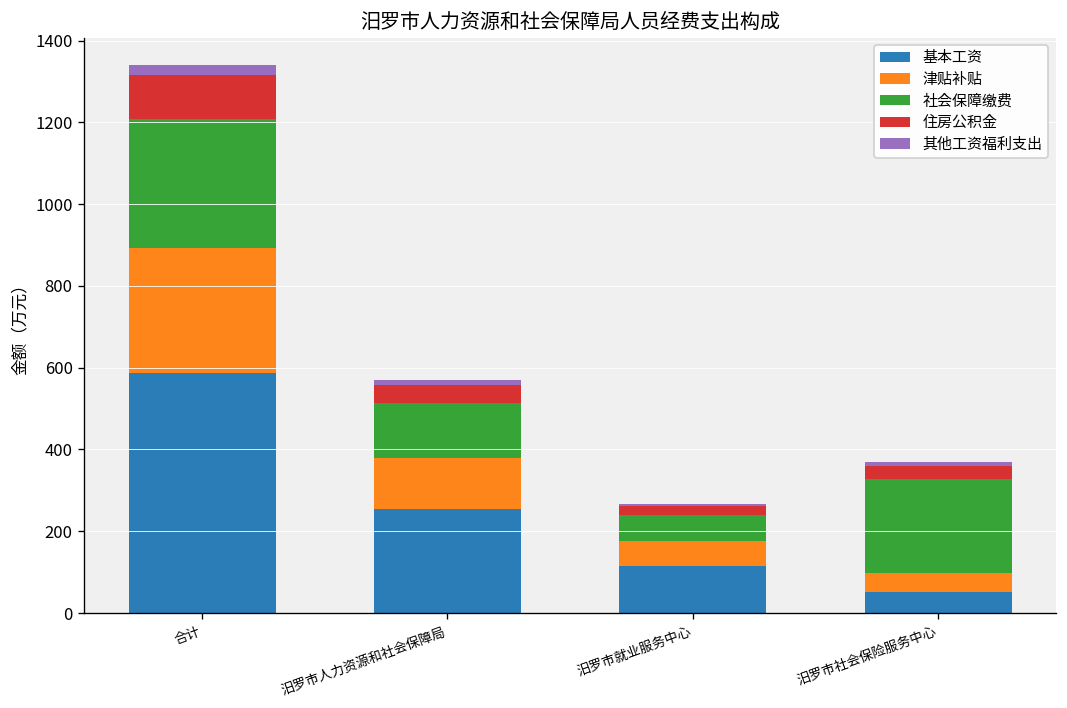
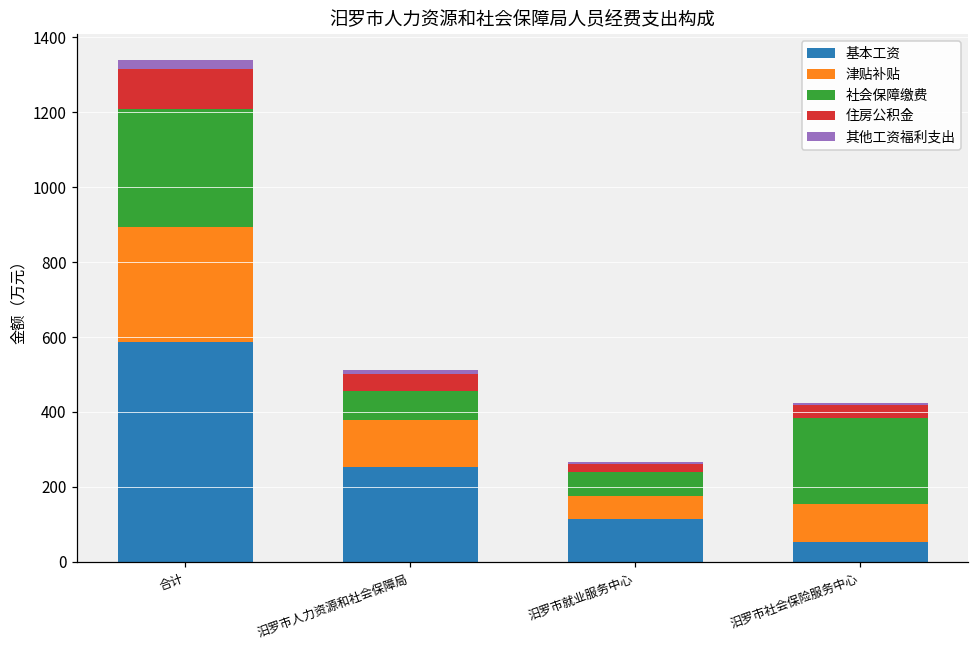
社会保障缴费, 汨罗市人力资源和社会保障局: 130 -> 80
津贴补贴, 汨罗市社会保险服务中心: 50 -> 100
